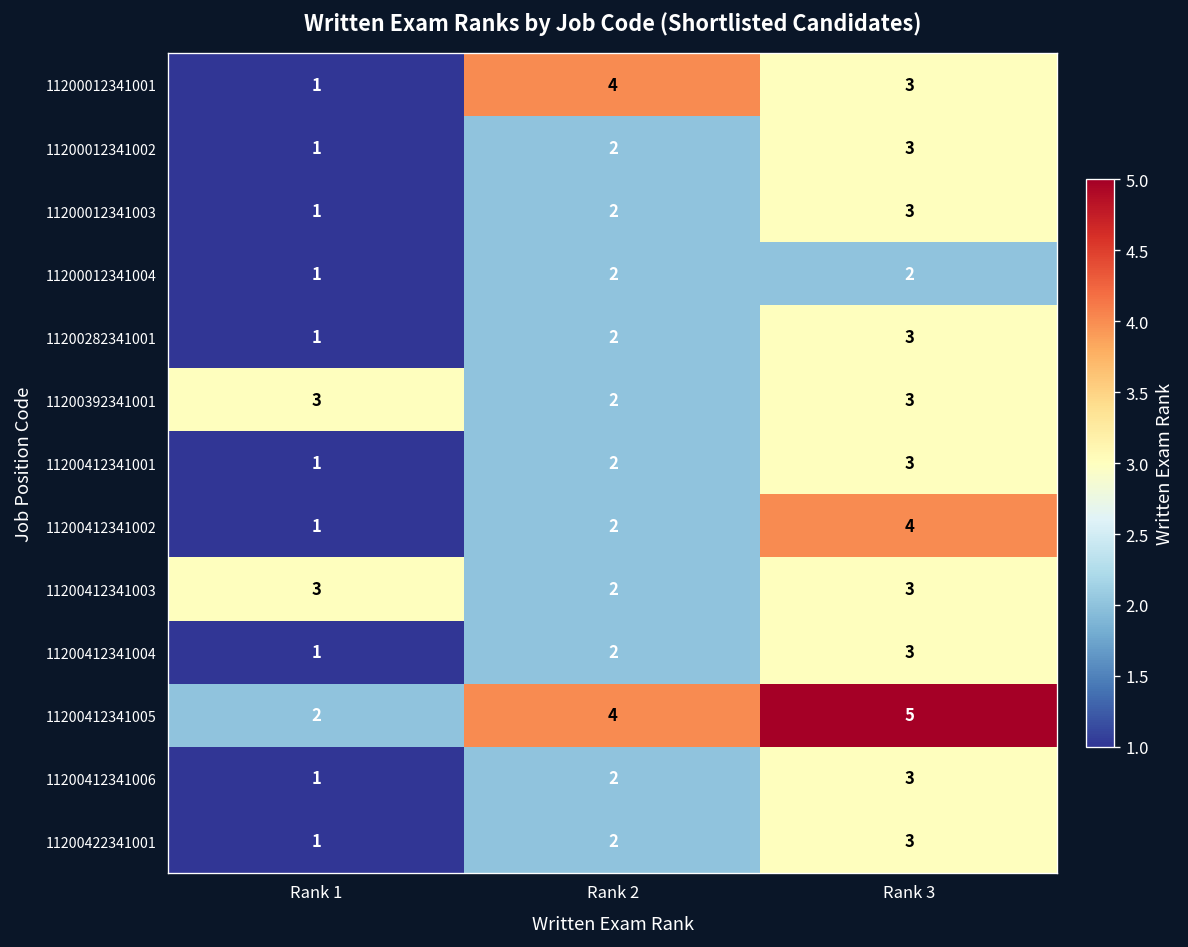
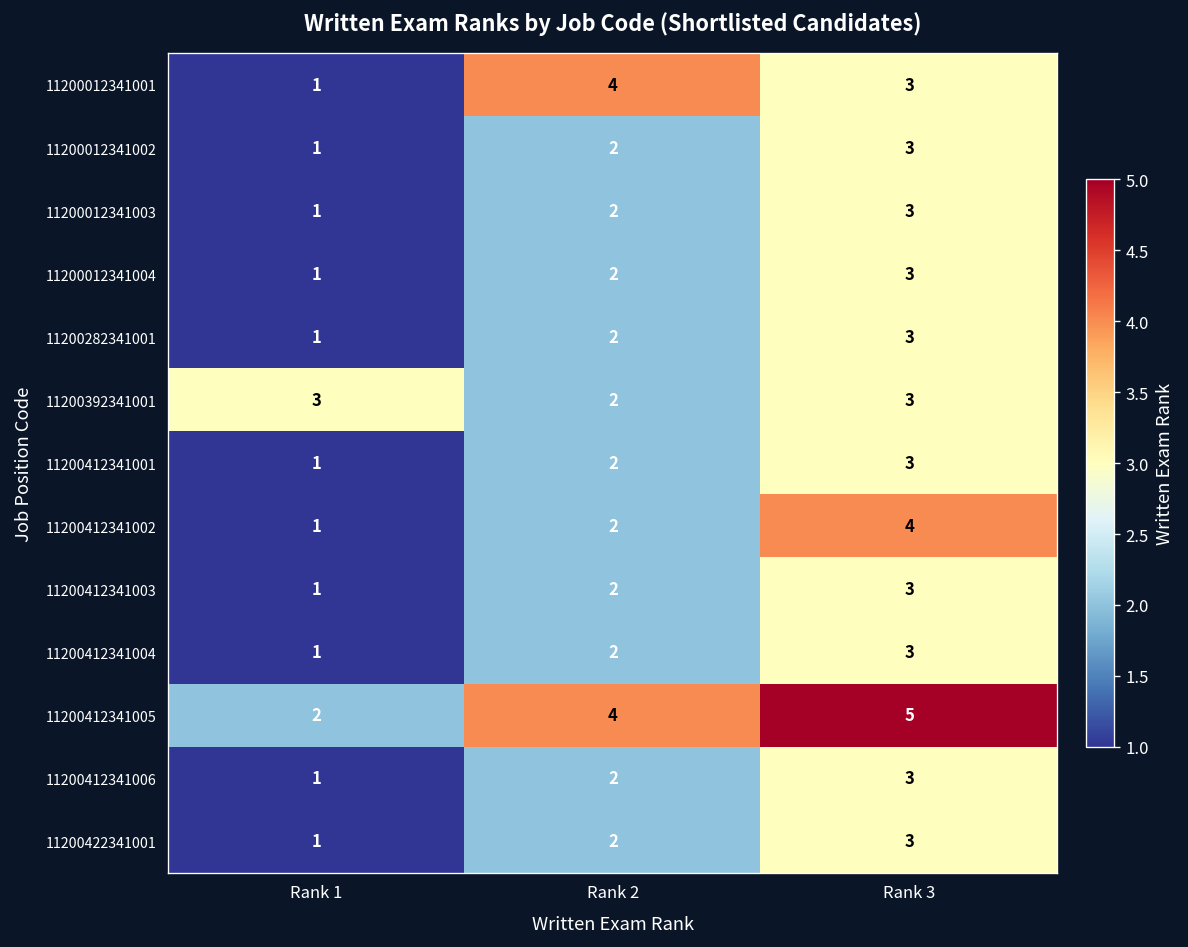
11200012341004, Rank 3: 2 -> 3
11200412341003, Rank 1: 3 -> 1
